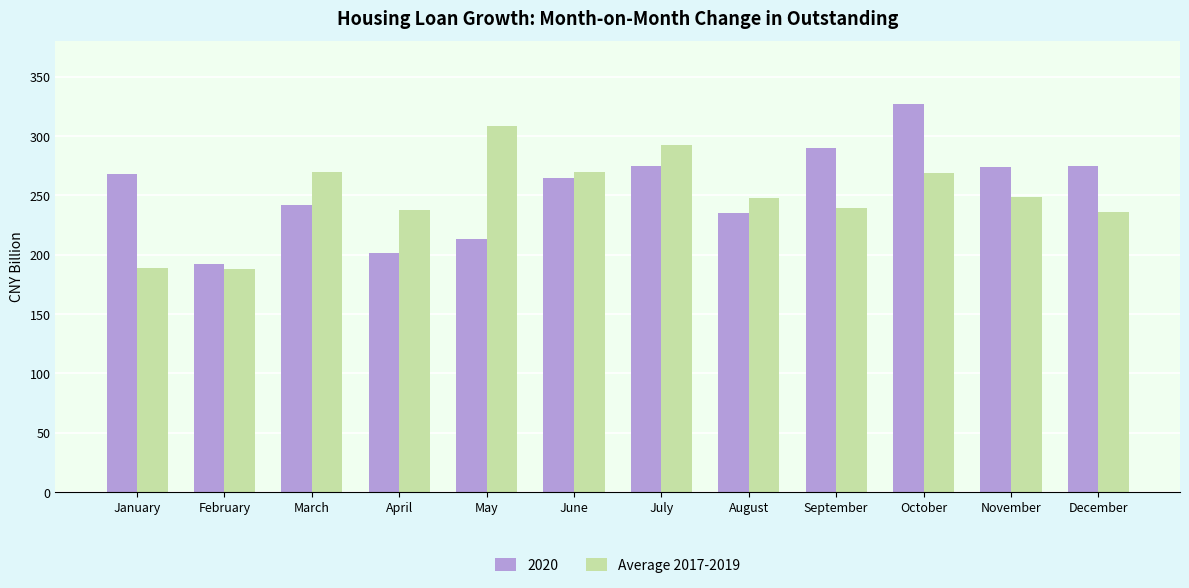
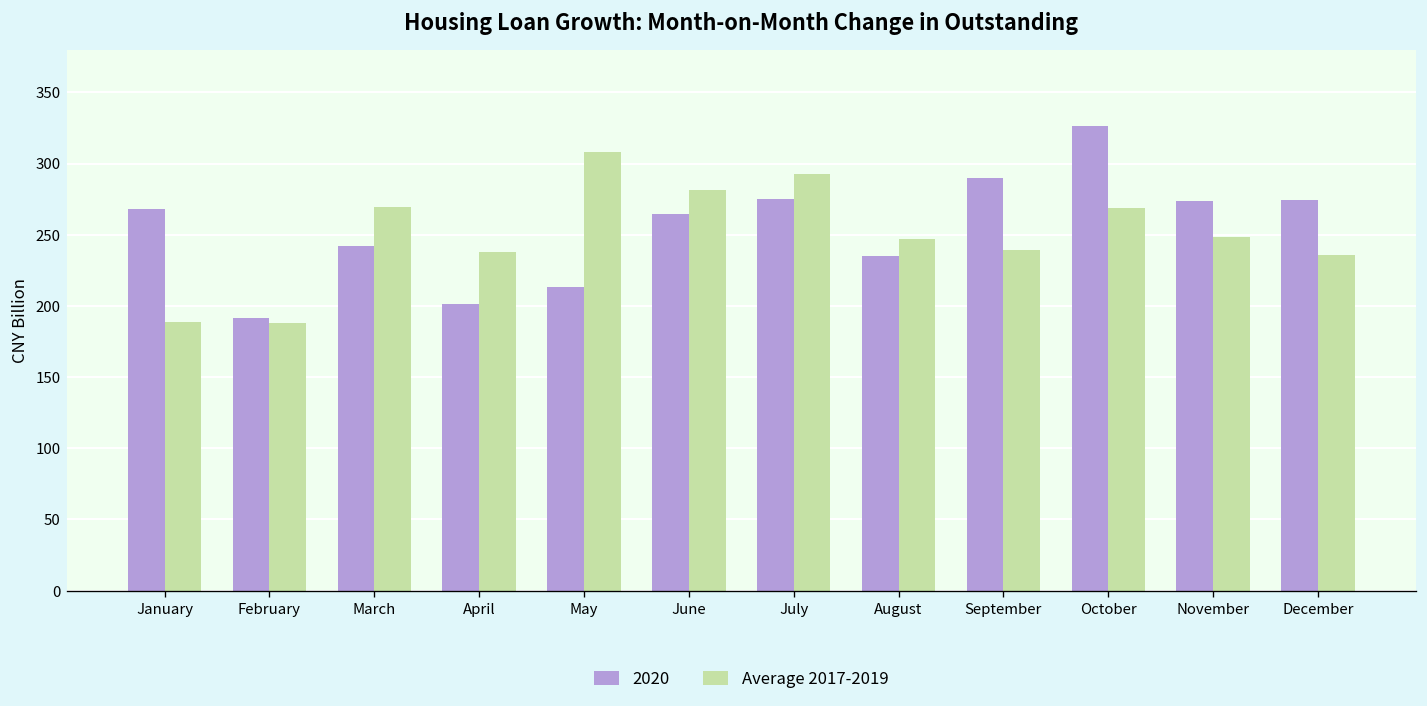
Average 2017-2019, June: 270 -> 281
